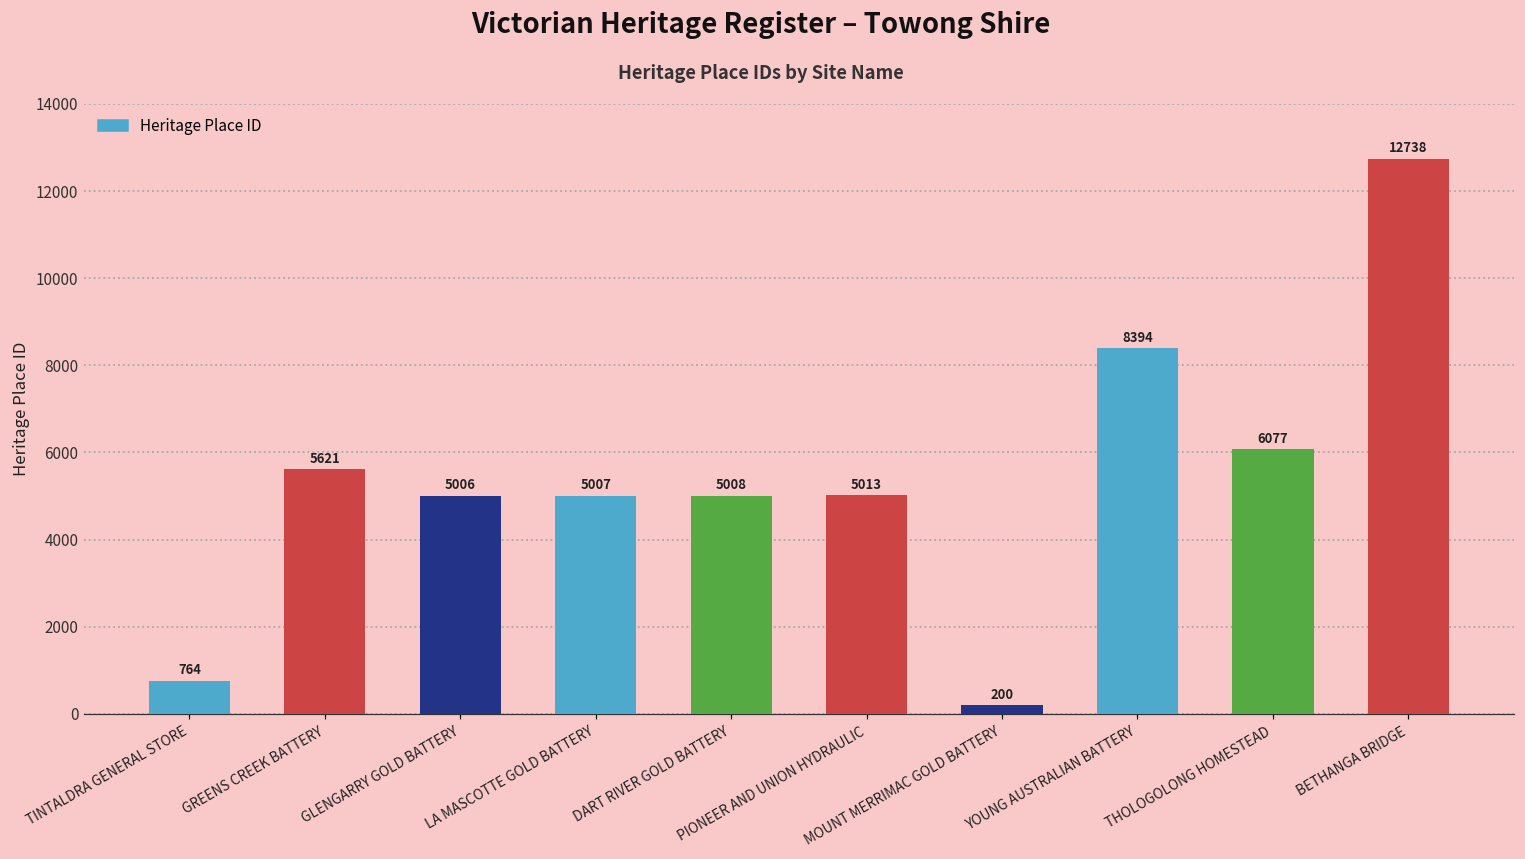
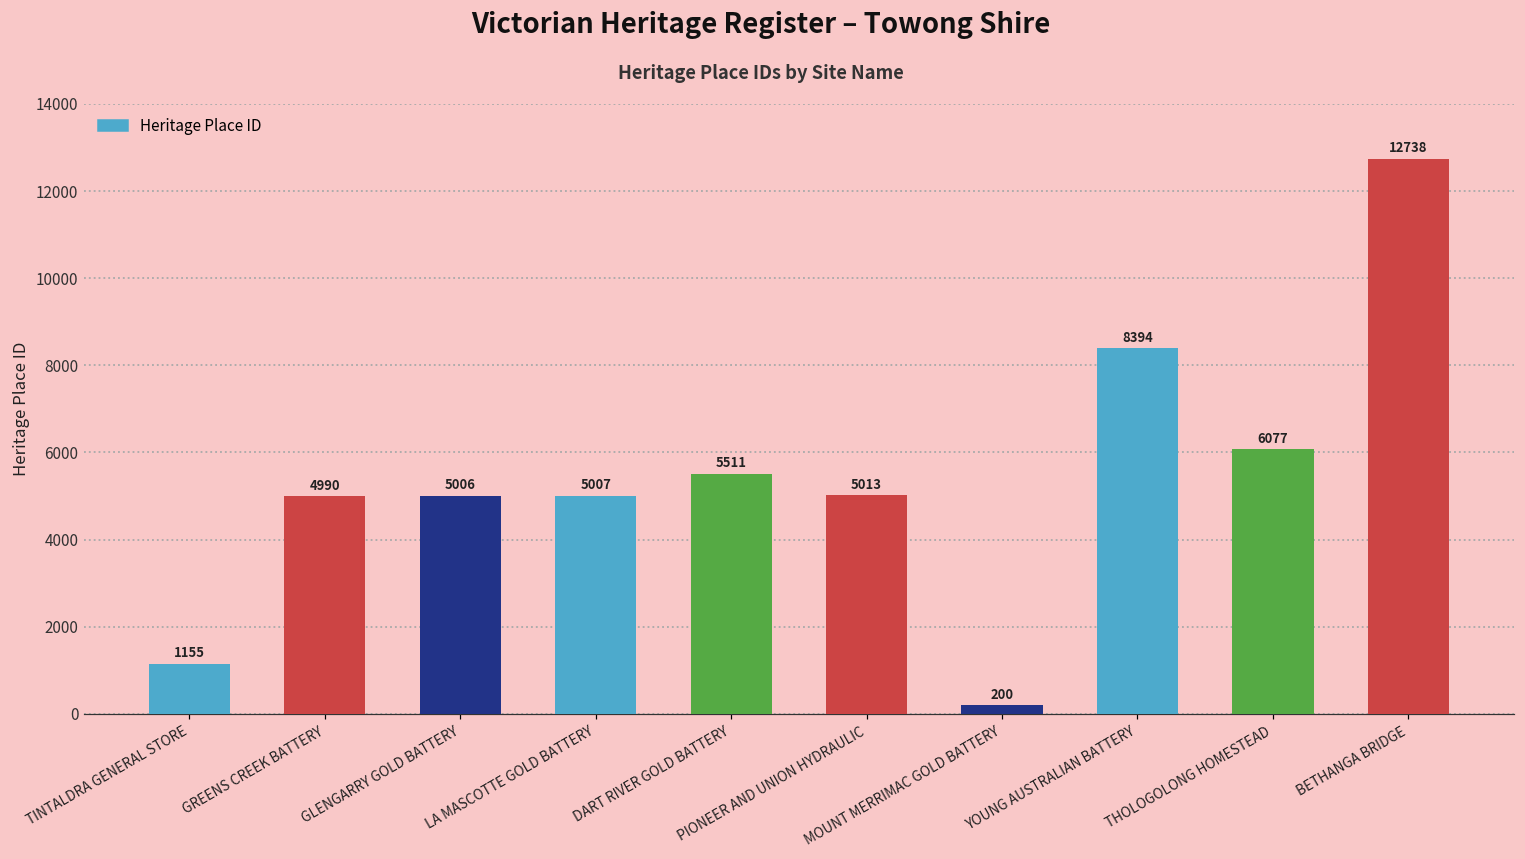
TINTALDRA GENERAL STORE: 764 -> 1155
GREENS CREEK BATTERY: 5621 -> 4990
DART RIVER GOLD BATTERY: 5008 -> 5511
